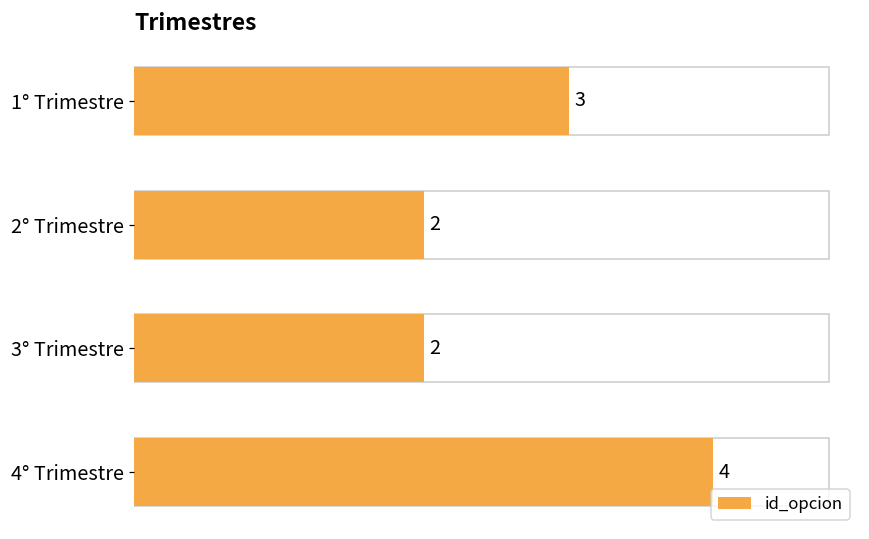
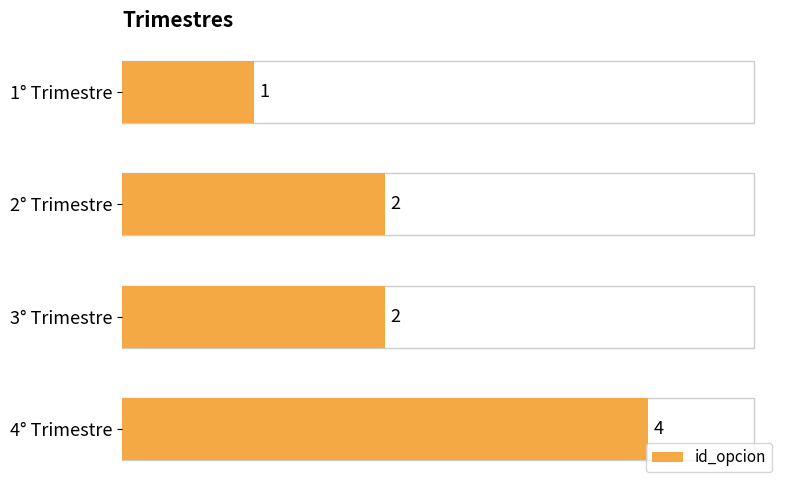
1° Trimestre: 3 -> 1
